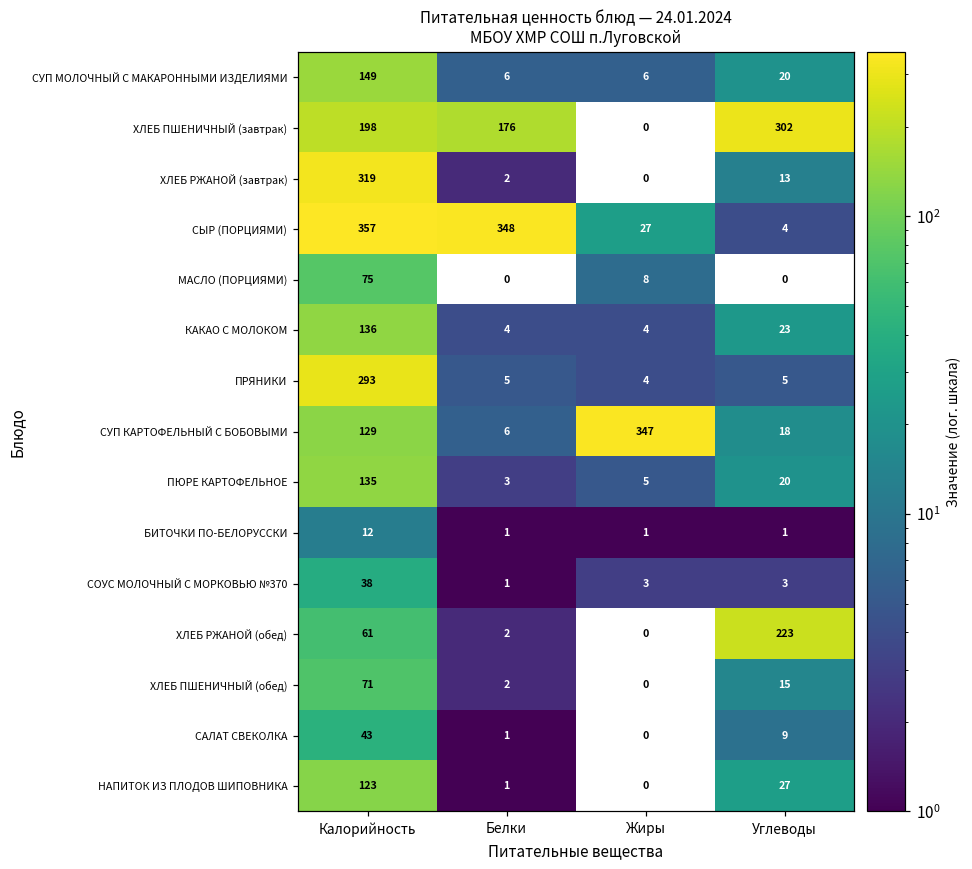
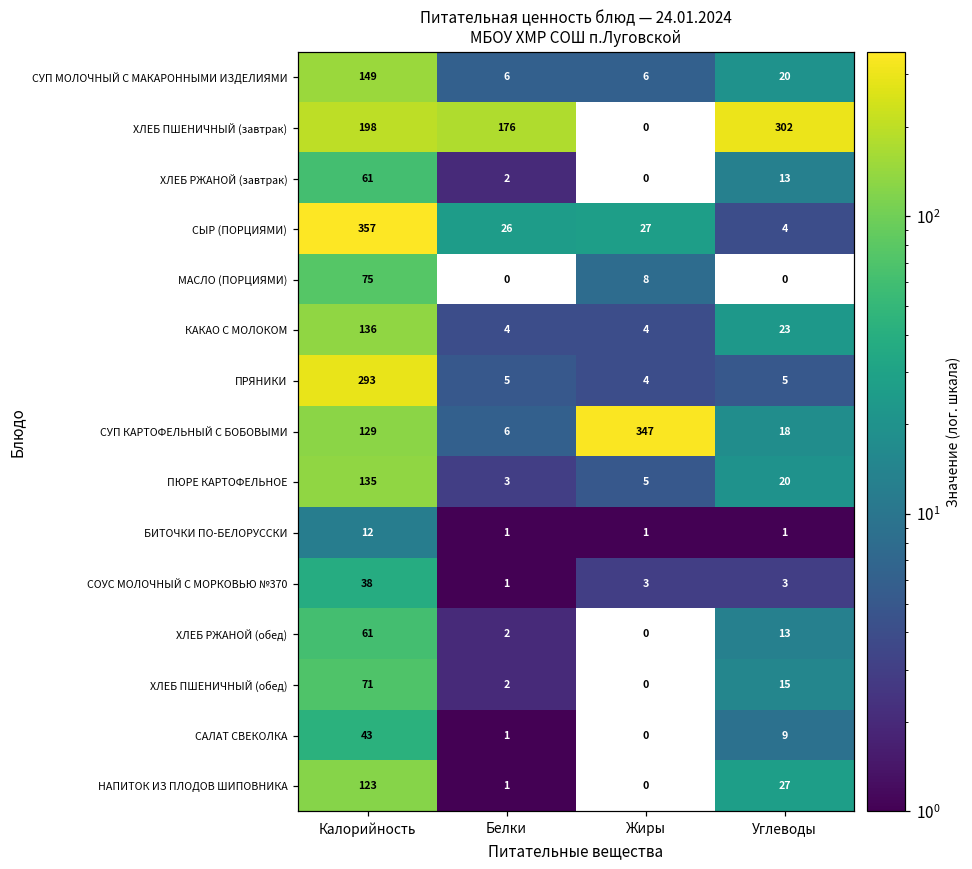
ХЛЕБ РЖАНОЙ (завтрак), Калорийность: 319 -> 61
СЫР (ПОРЦИЯМИ), Белки: 348 -> 26
ХЛЕБ РЖАНОЙ (обед), Углеводы: 223 -> 13
